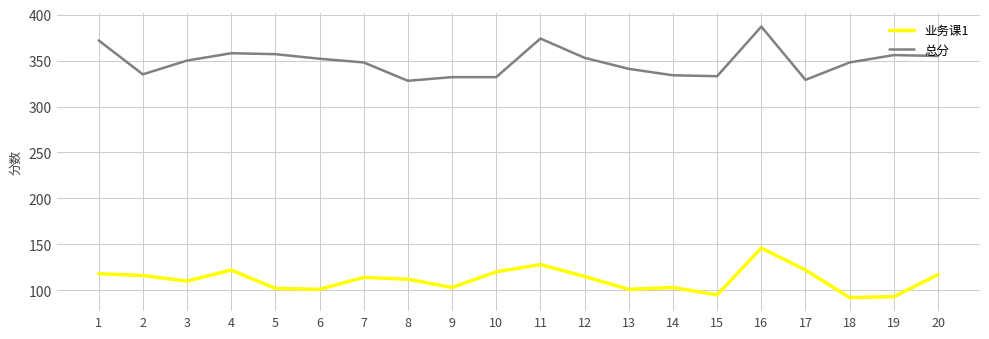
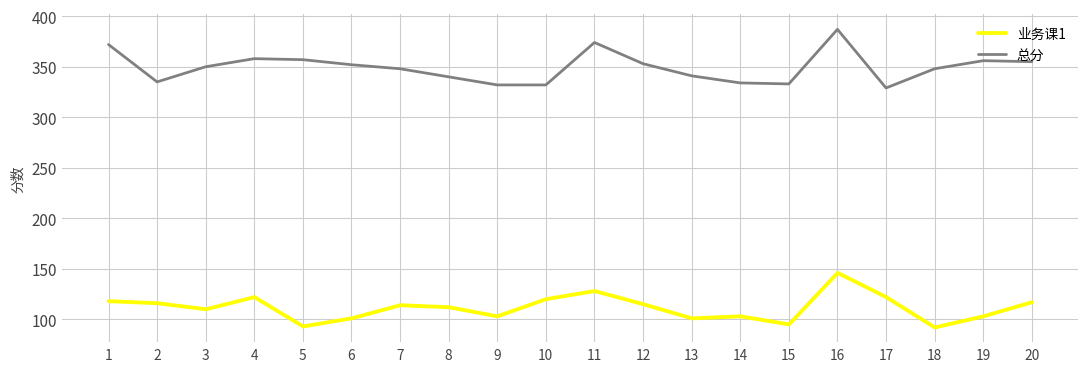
业务课1, 5: 100 -> 90
总分, 8: 330 -> 340
业务课1, 19: 90 -> 100
